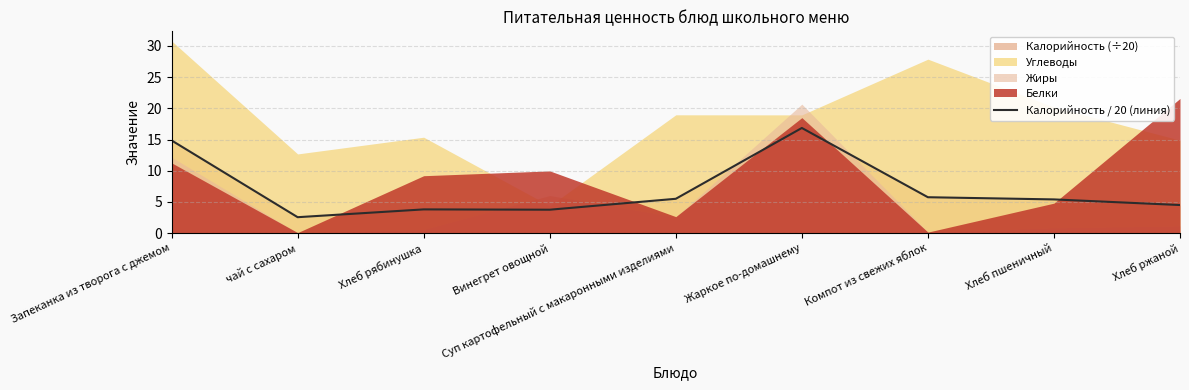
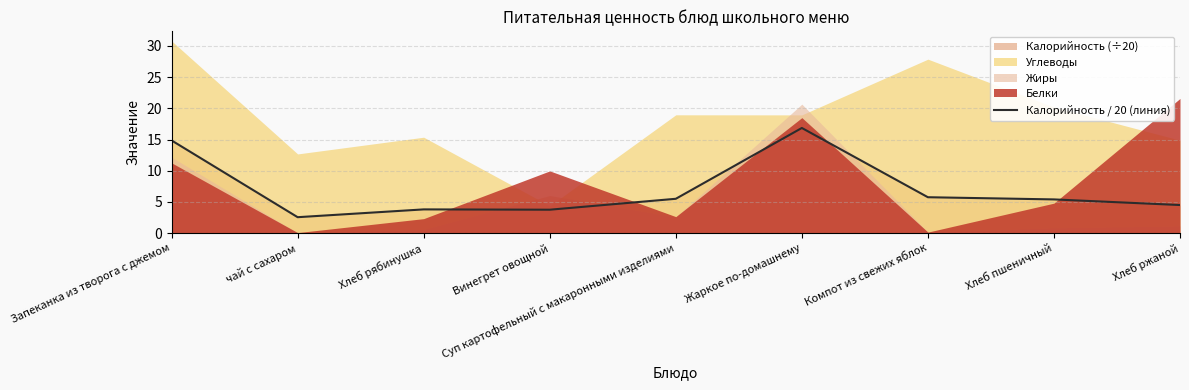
Белки, Хлеб рябинушка: 9 -> 2
